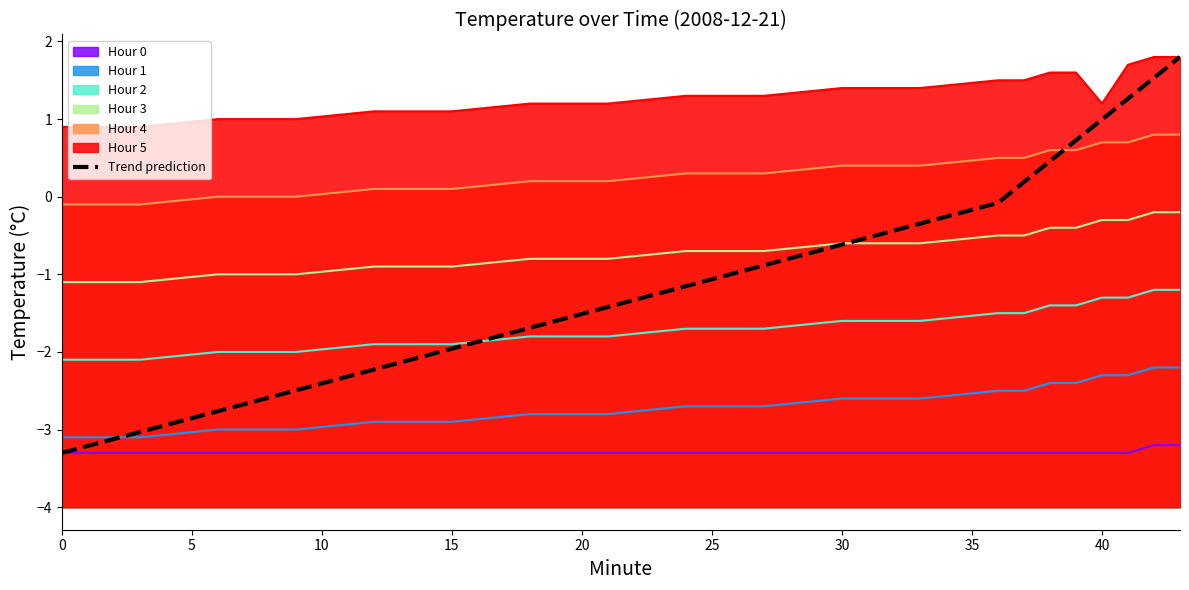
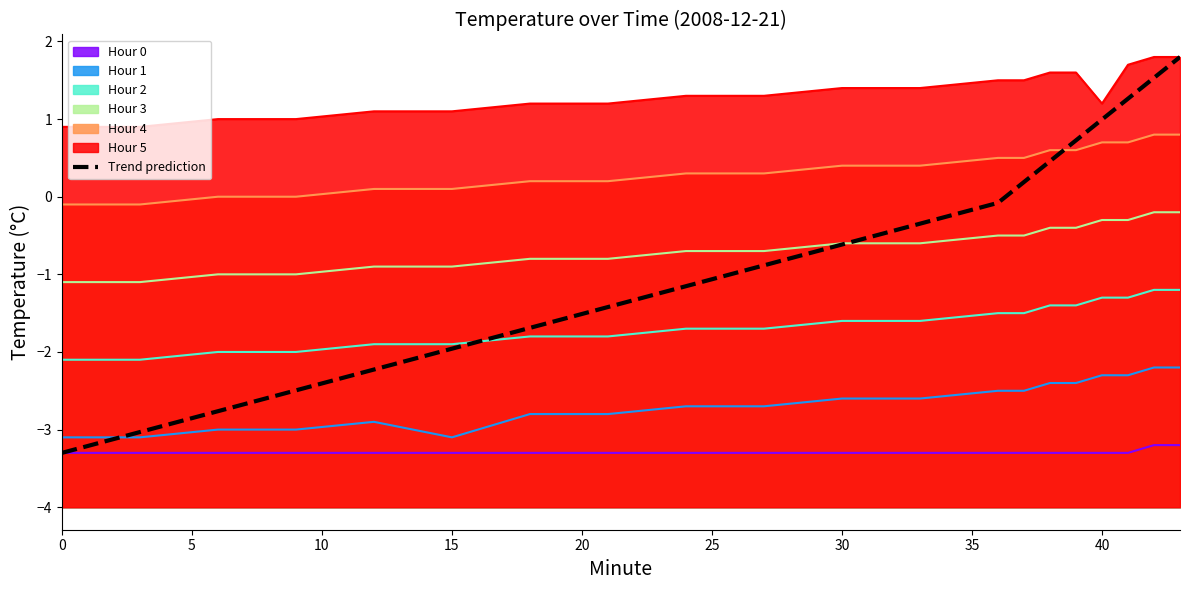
Hour 1, 15: -2.9 -> -3.1
